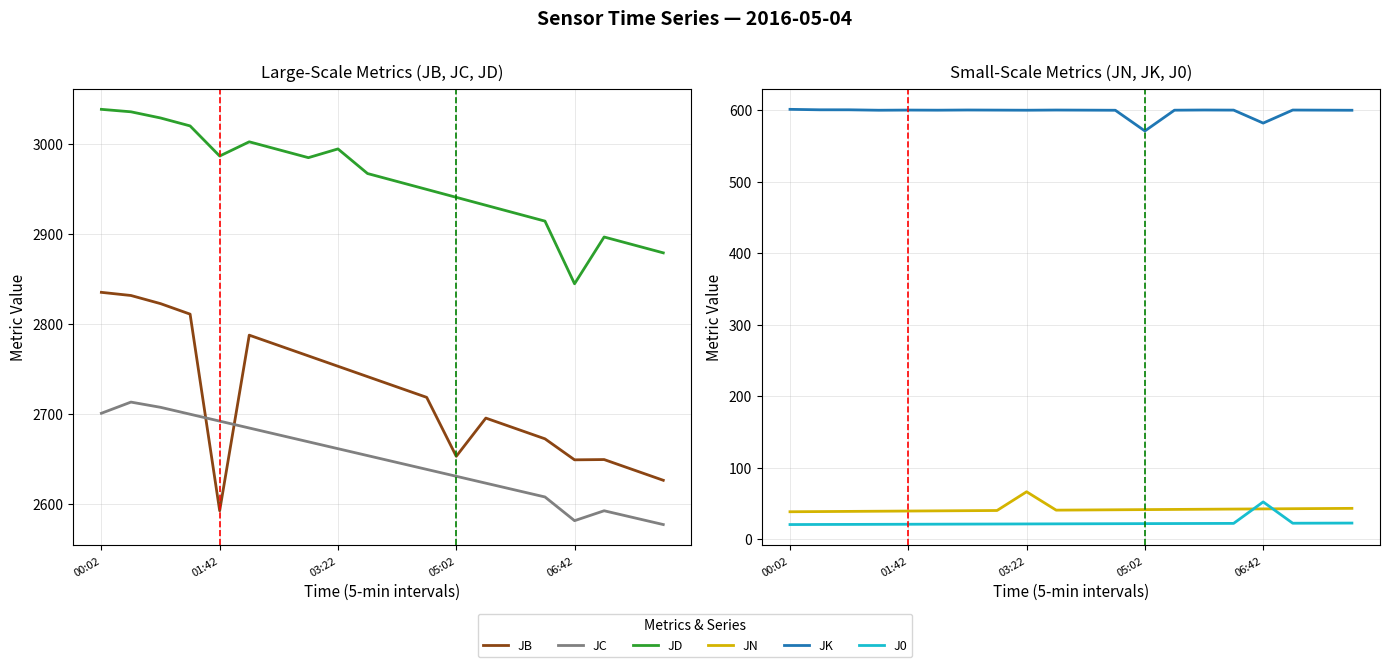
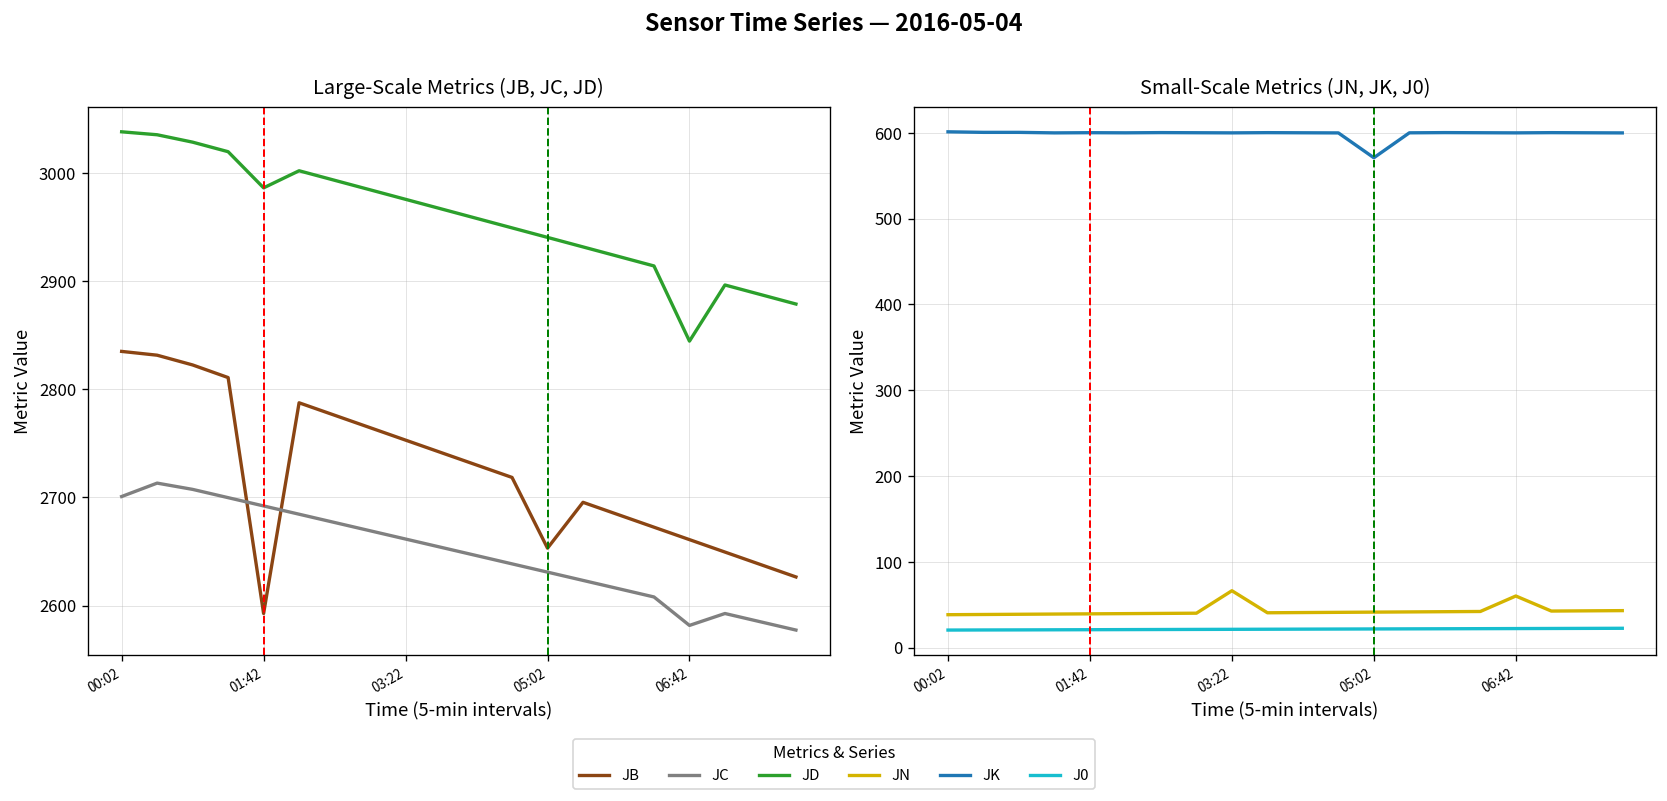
Large-Scale Metrics (JB, JC, JD), JD, 03:22: 2990 -> 2980
Large-Scale Metrics (JB, JC, JD), JB, 06:42: 2650 -> 2660
Small-Scale Metrics (JN, JK, J0), JN, 06:42: 40 -> 60
Small-Scale Metrics (JN, JK, J0), JK, 06:42: 580 -> 600
Small-Scale Metrics (JN, JK, J0), J0, 06:42: 50 -> 20
